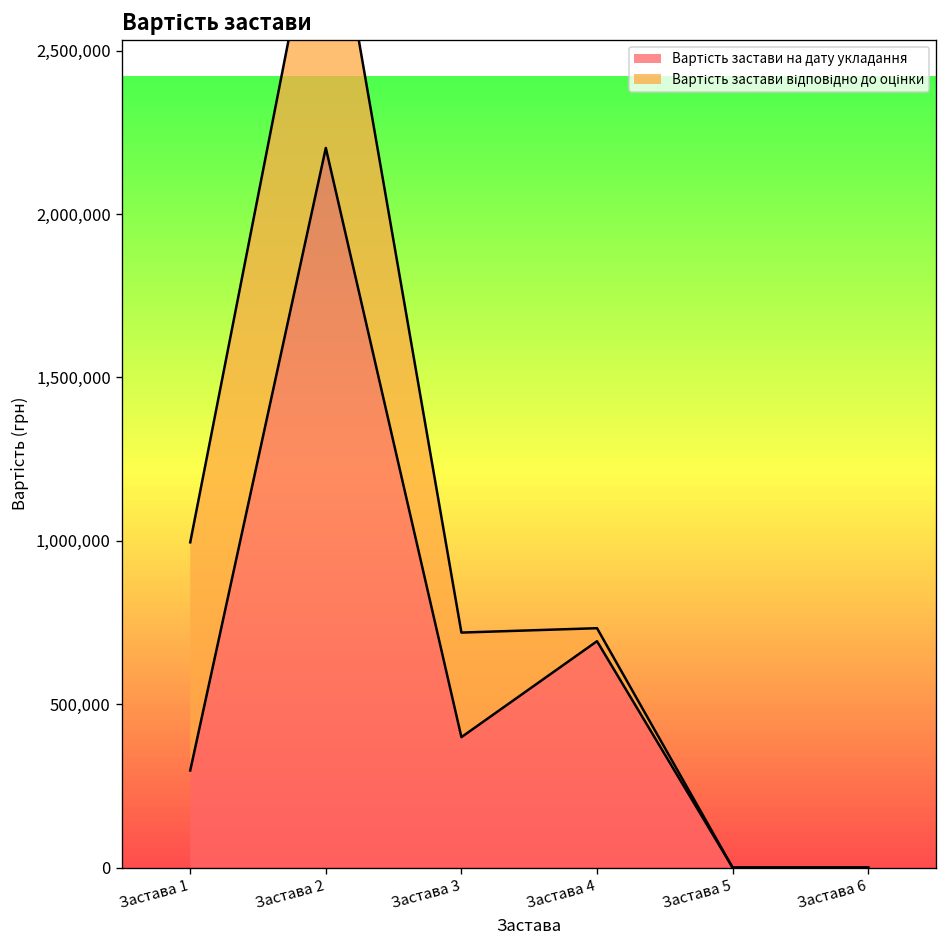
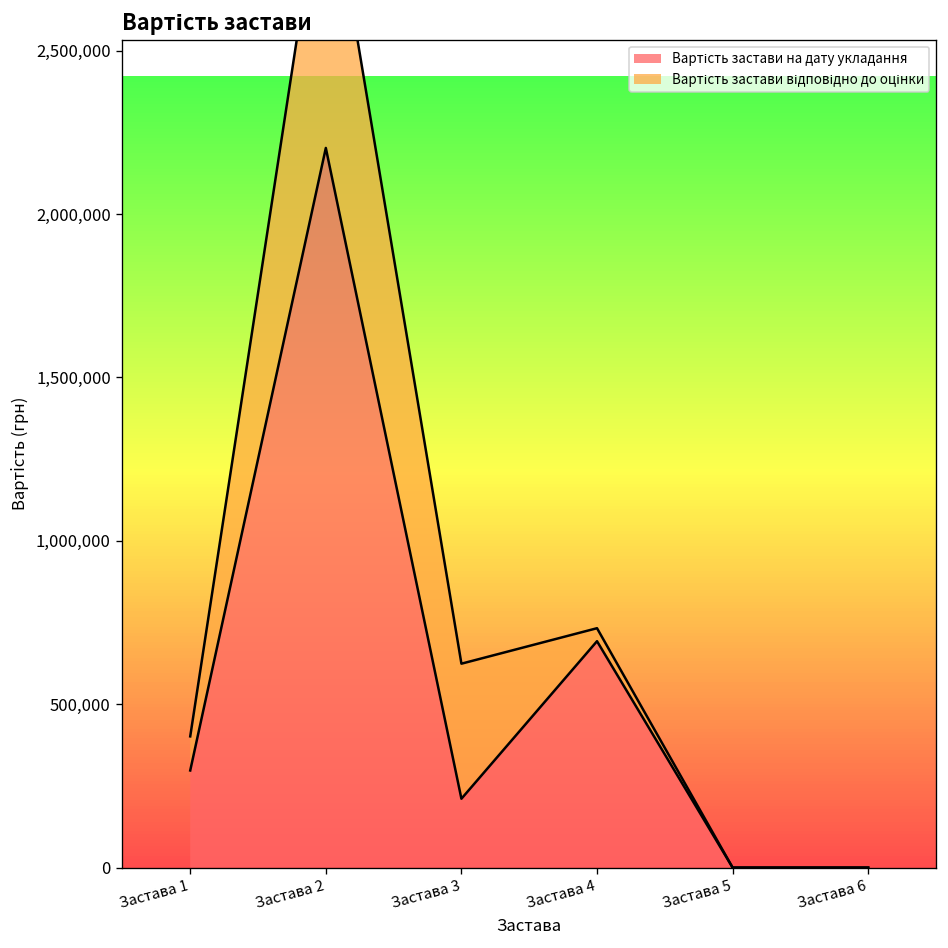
Вартість застави відповідно до оцінки, Застава 1: 700,000 -> 100,000
Вартість застави на дату укладання, Застава 3: 400,000 -> 210,000
Вартість застави відповідно до оцінки, Застава 3: 320,000 -> 410,000
